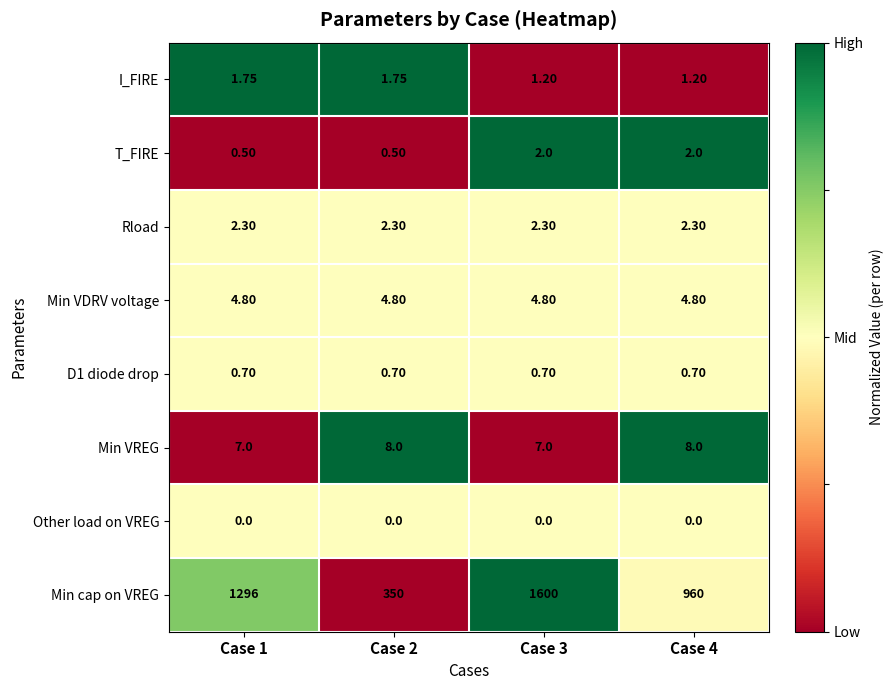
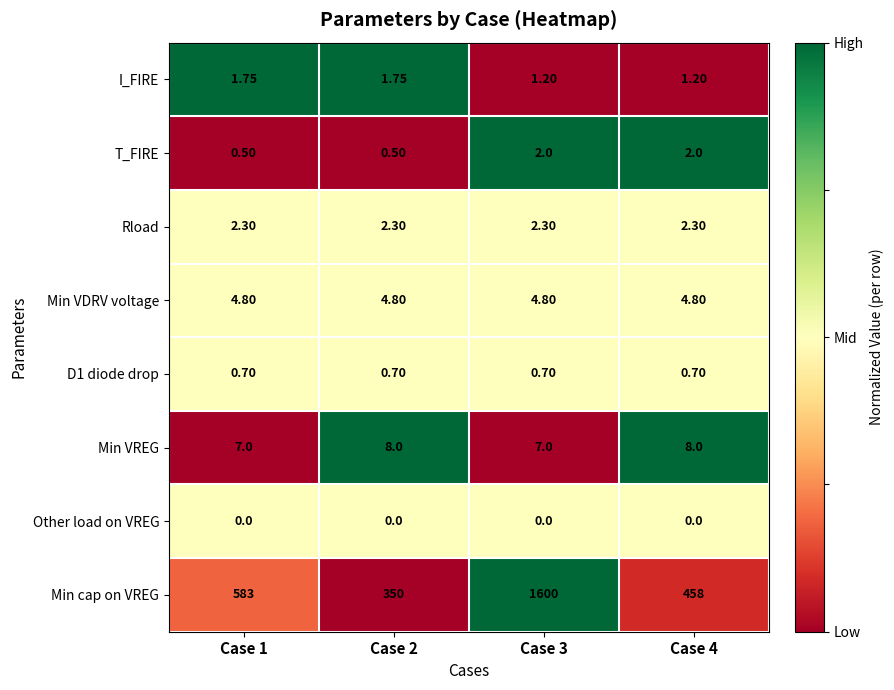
Min cap on VREG, Case 1: 1296 -> 583
Min cap on VREG, Case 4: 960 -> 458
